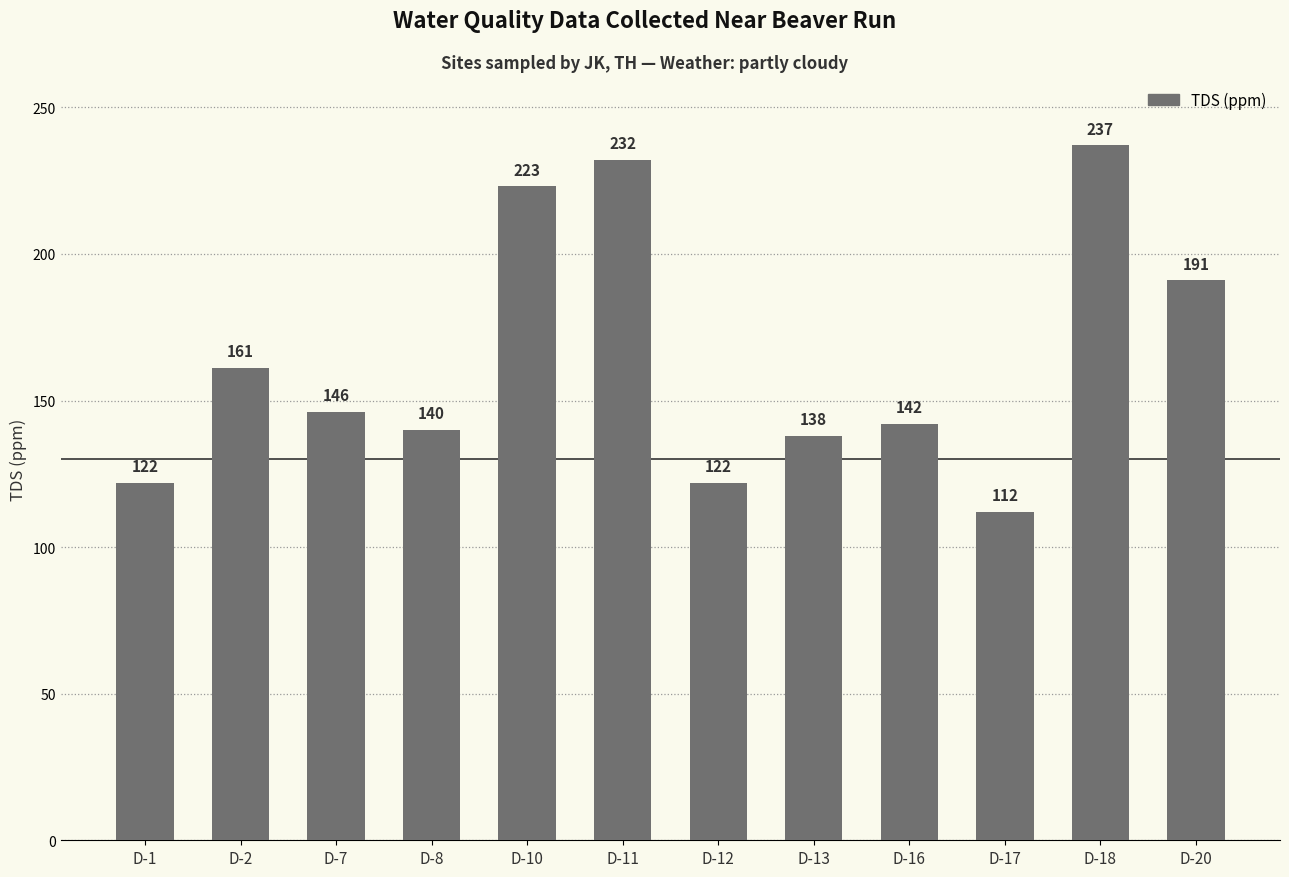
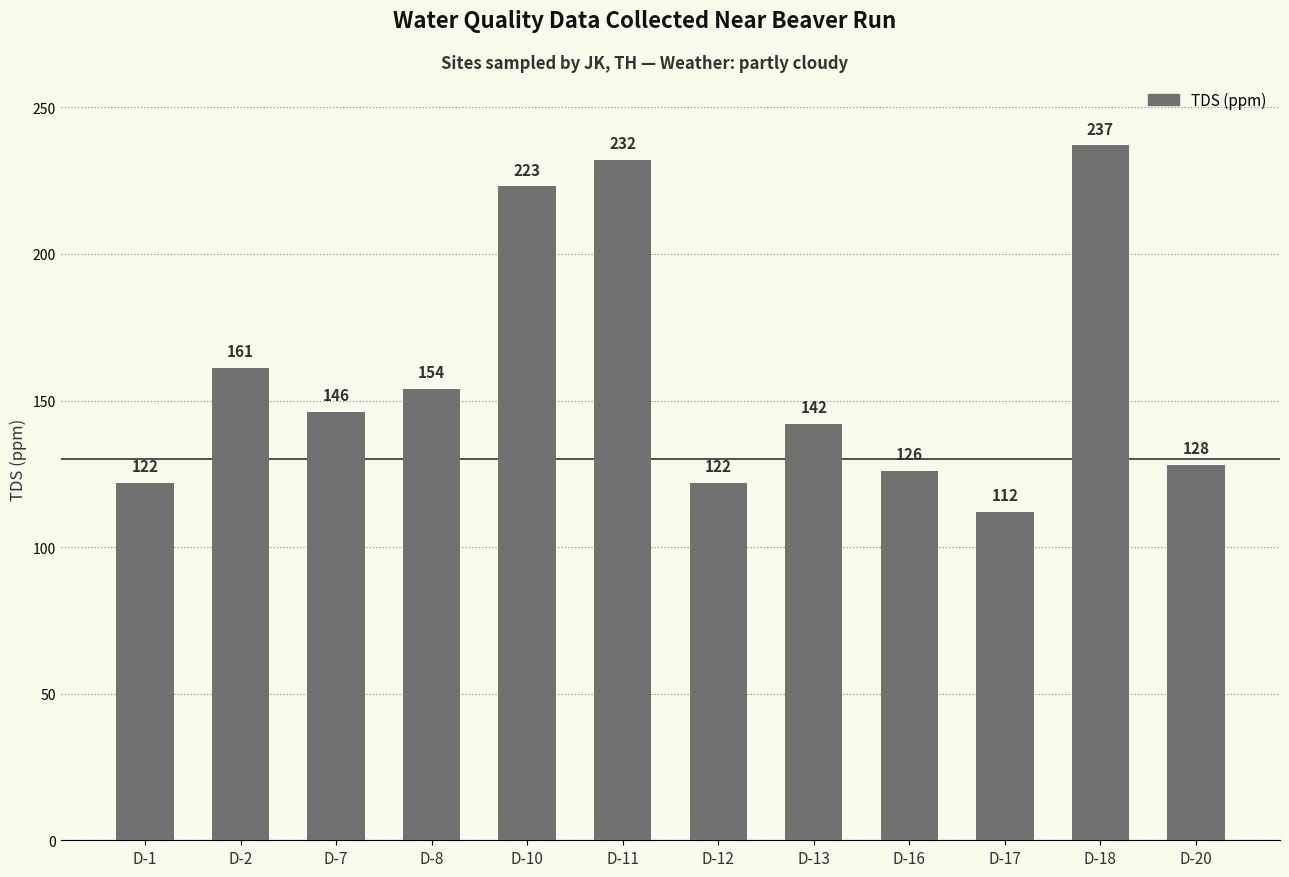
D-8: 140 -> 154
D-13: 138 -> 142
D-16: 142 -> 126
D-20: 191 -> 128
